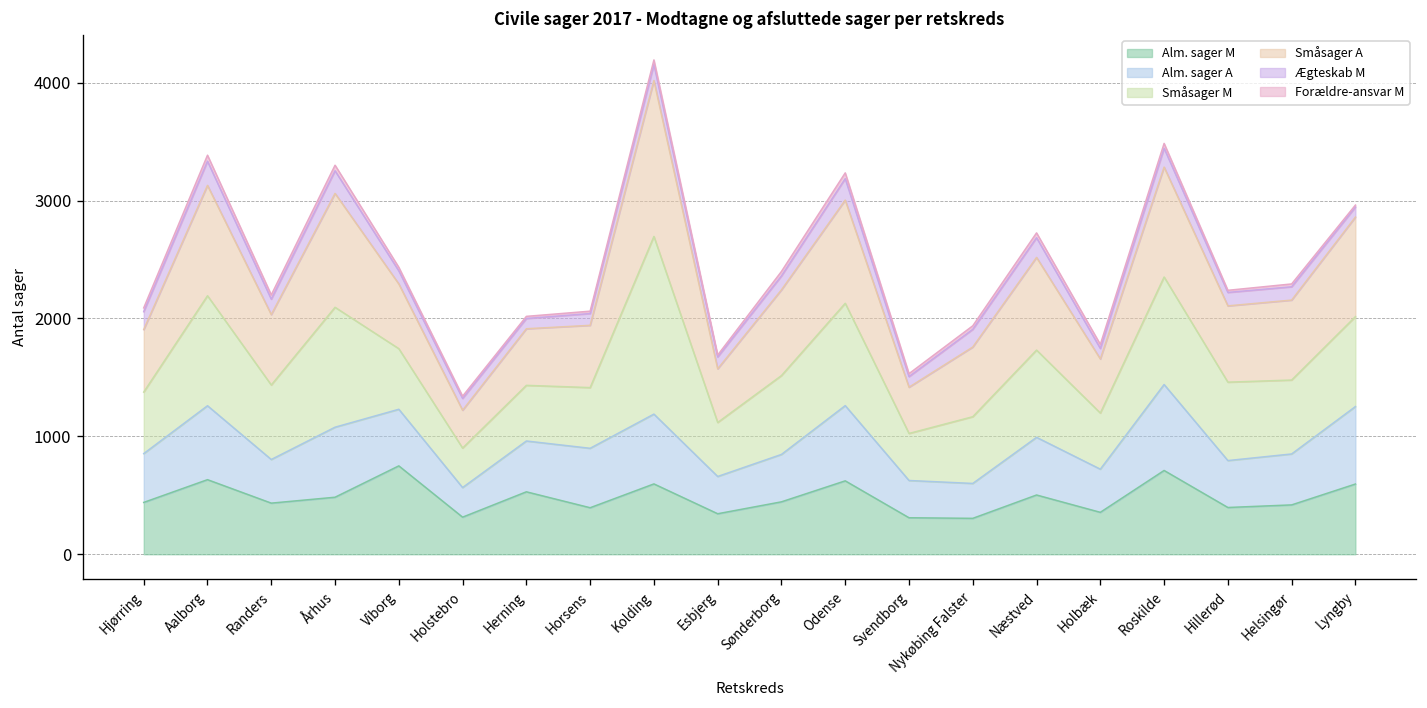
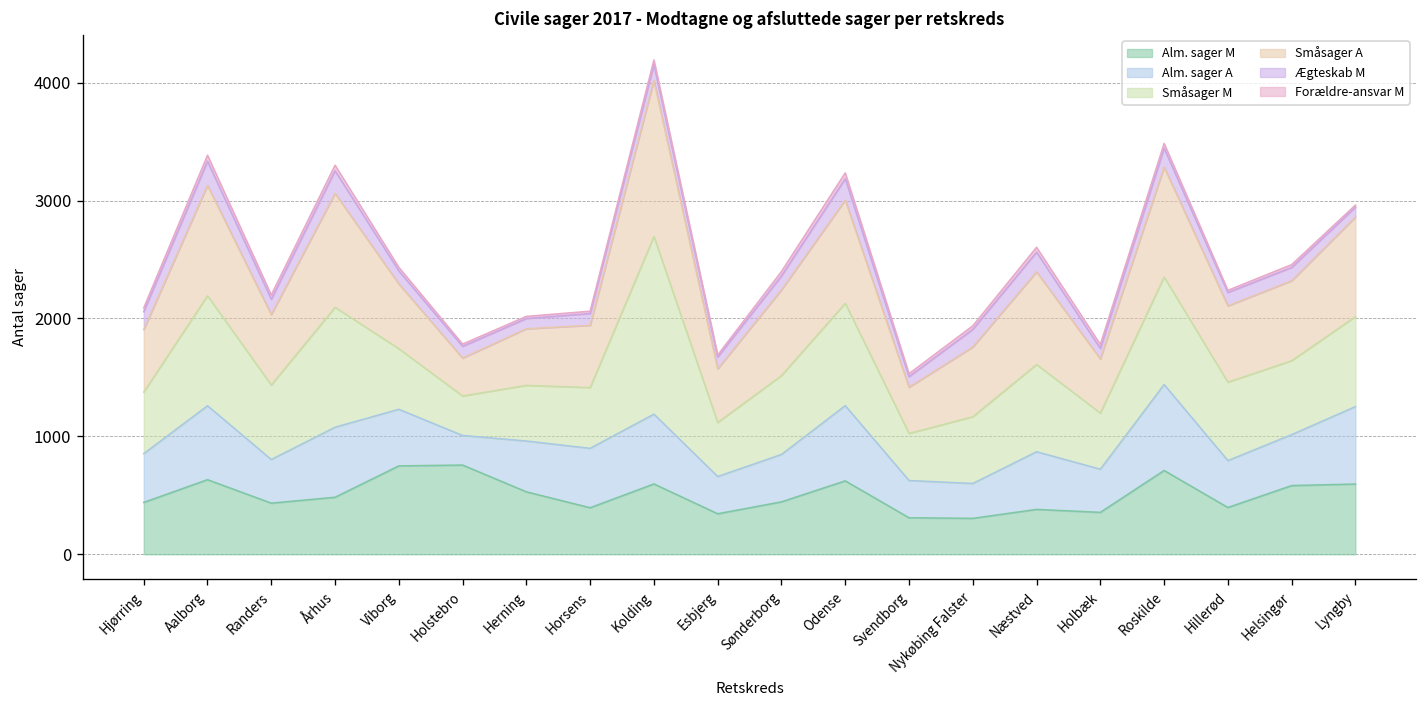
Alm. sager M, Holstebro: 300 -> 800
Alm. sager M, Næstved: 500 -> 400
Alm. sager M, Helsingør: 400 -> 600
